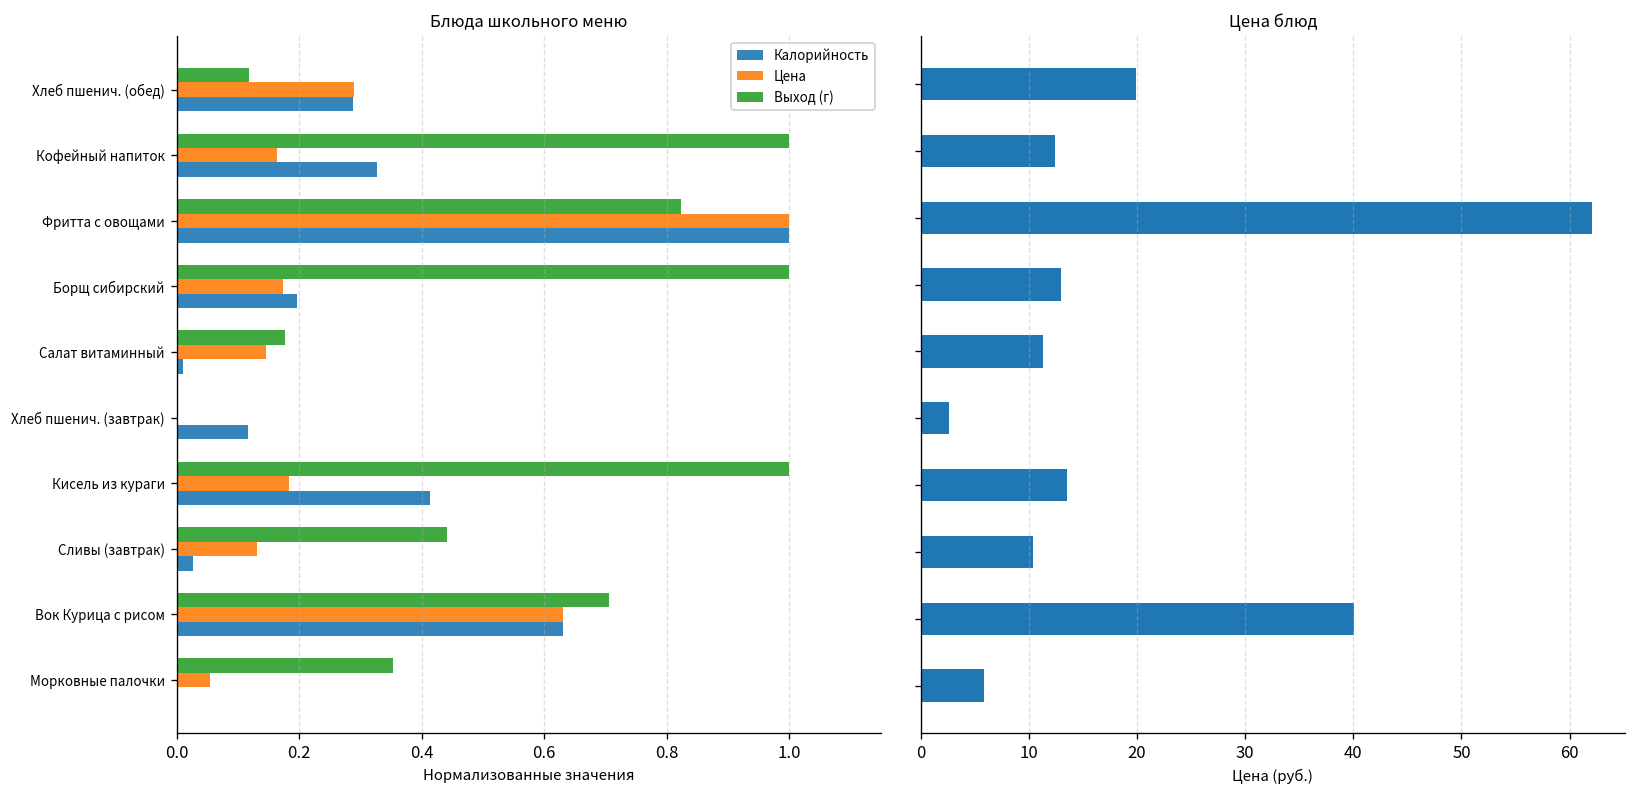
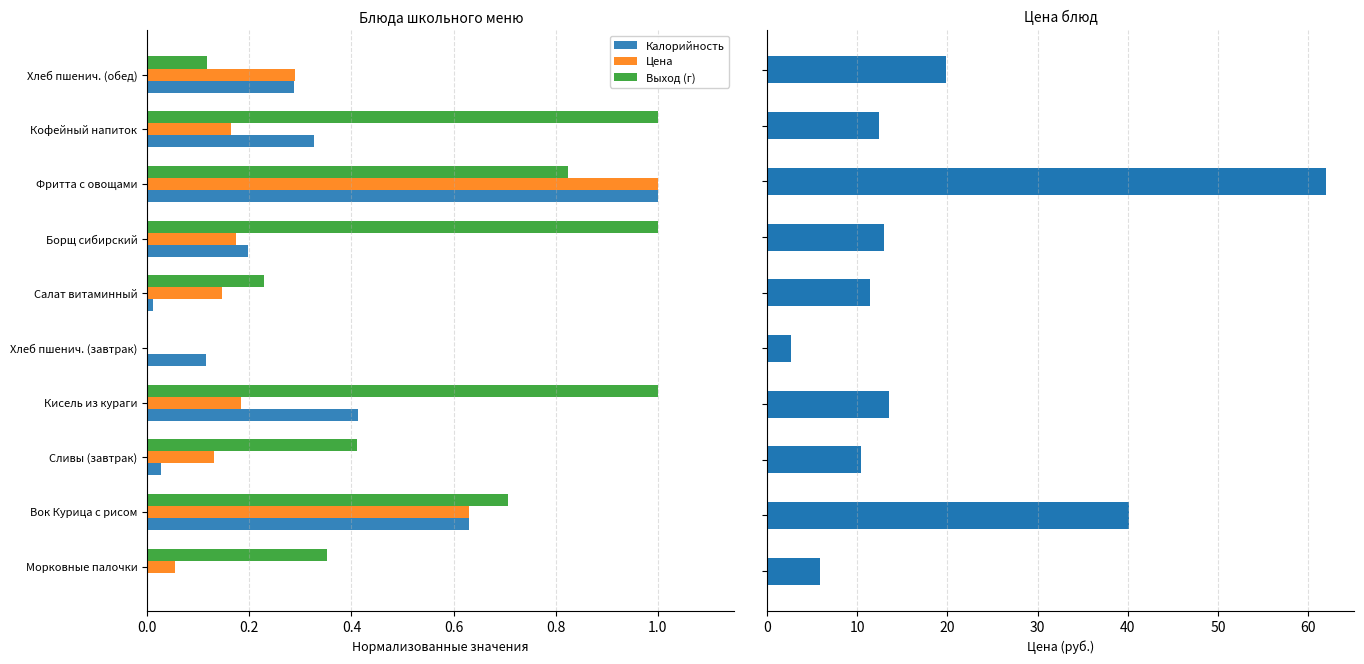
Блюда школьного меню, Выход (г), Салат витаминный: 0.18 -> 0.23
Блюда школьного меню, Выход (г), Сливы (завтрак): 0.44 -> 0.41
